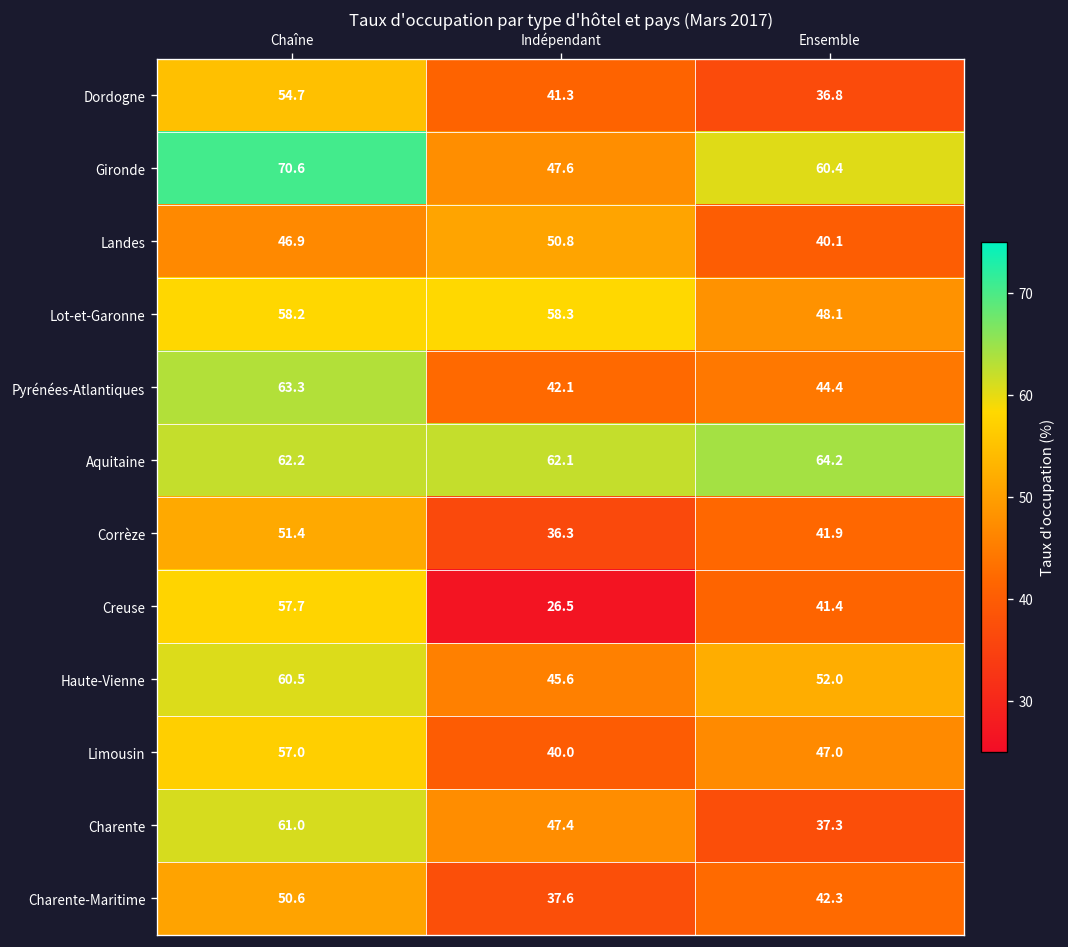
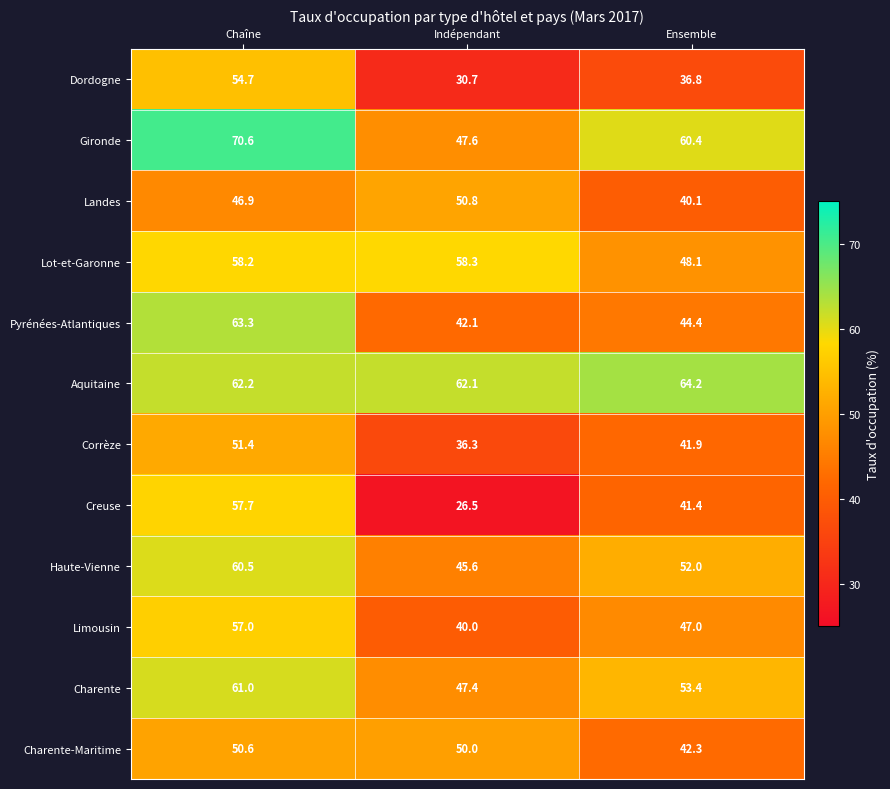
Dordogne, Indépendant: 41.3 -> 30.7
Charente, Ensemble: 37.3 -> 53.4
Charente-Maritime, Indépendant: 37.6 -> 50.0
